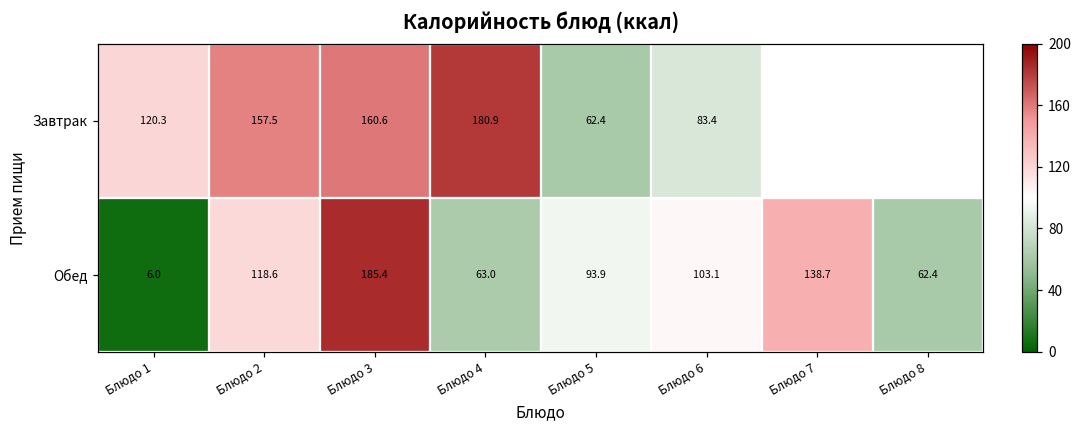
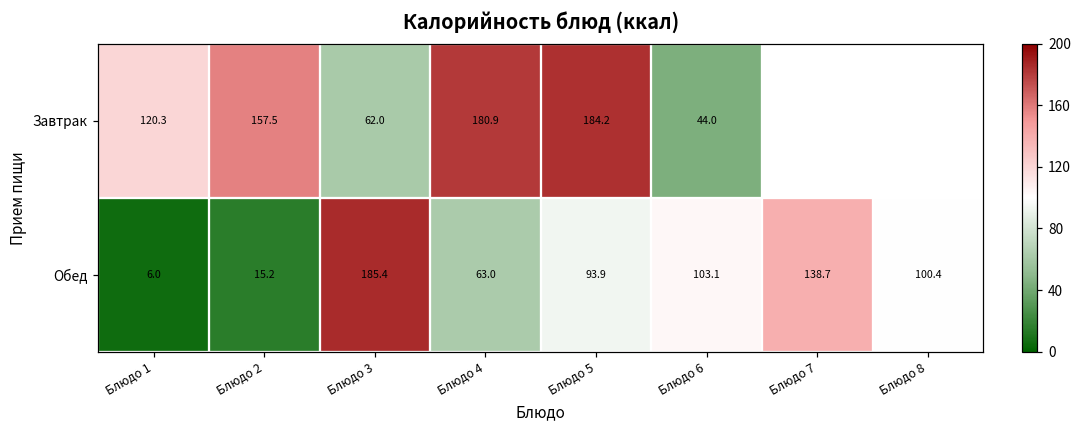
Завтрак, Блюдо 3: 160.6 -> 62.0
Завтрак, Блюдо 5: 62.4 -> 184.2
Завтрак, Блюдо 6: 83.4 -> 44.0
Обед, Блюдо 2: 118.6 -> 15.2
Обед, Блюдо 8: 62.4 -> 100.4
